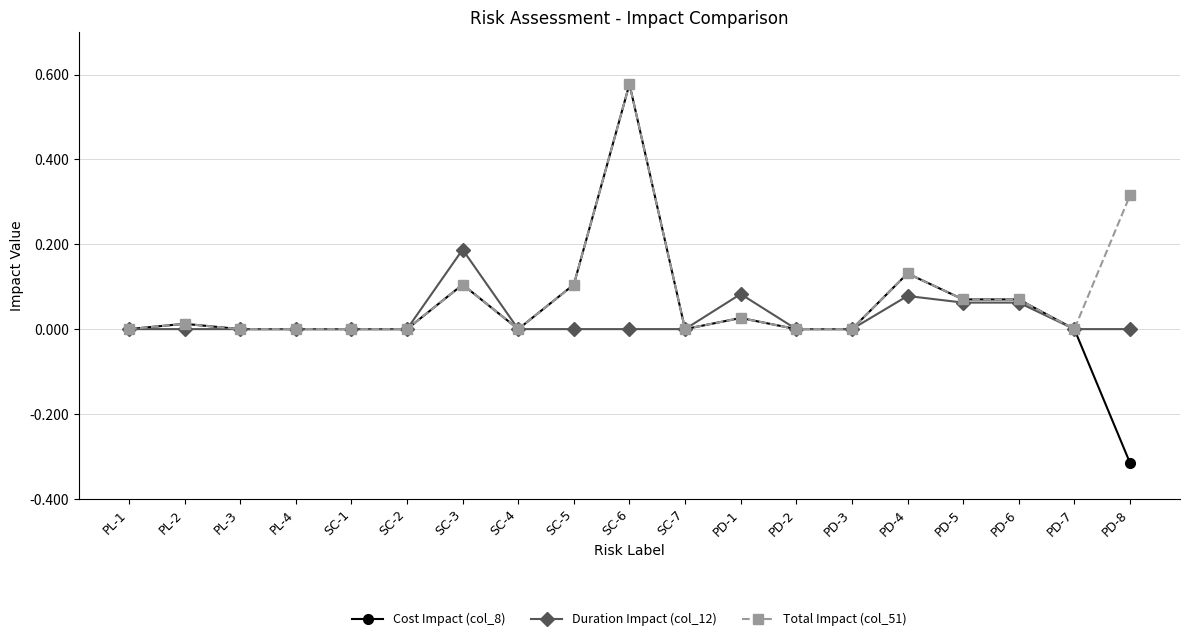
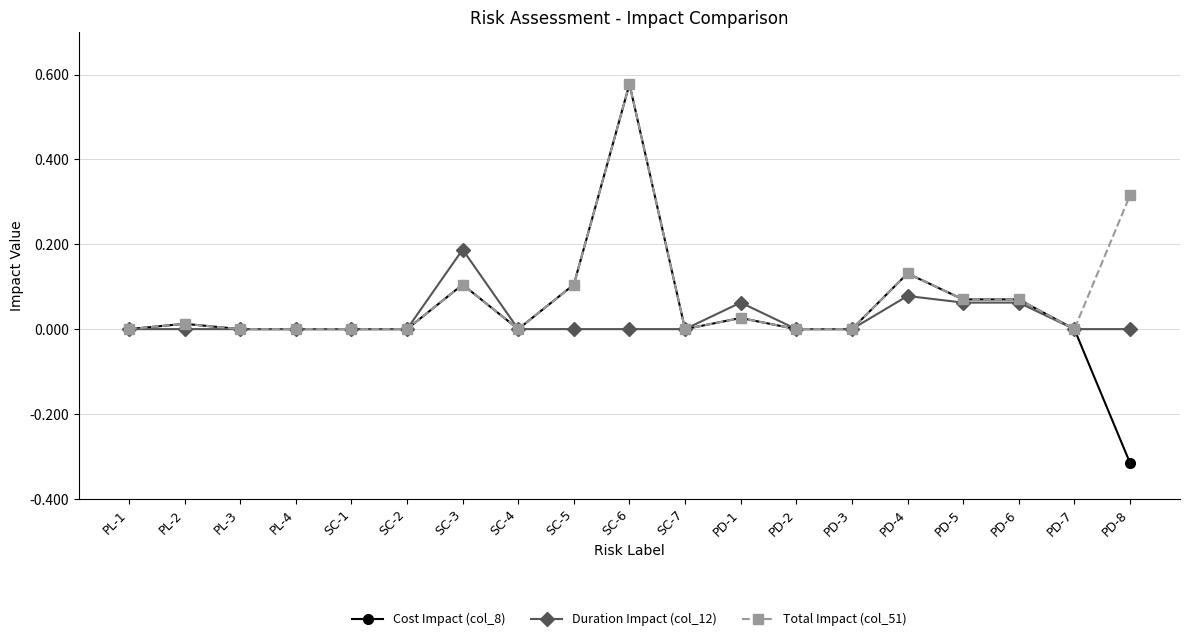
Duration Impact (col_12), PD-1: 0.08 -> 0.06
